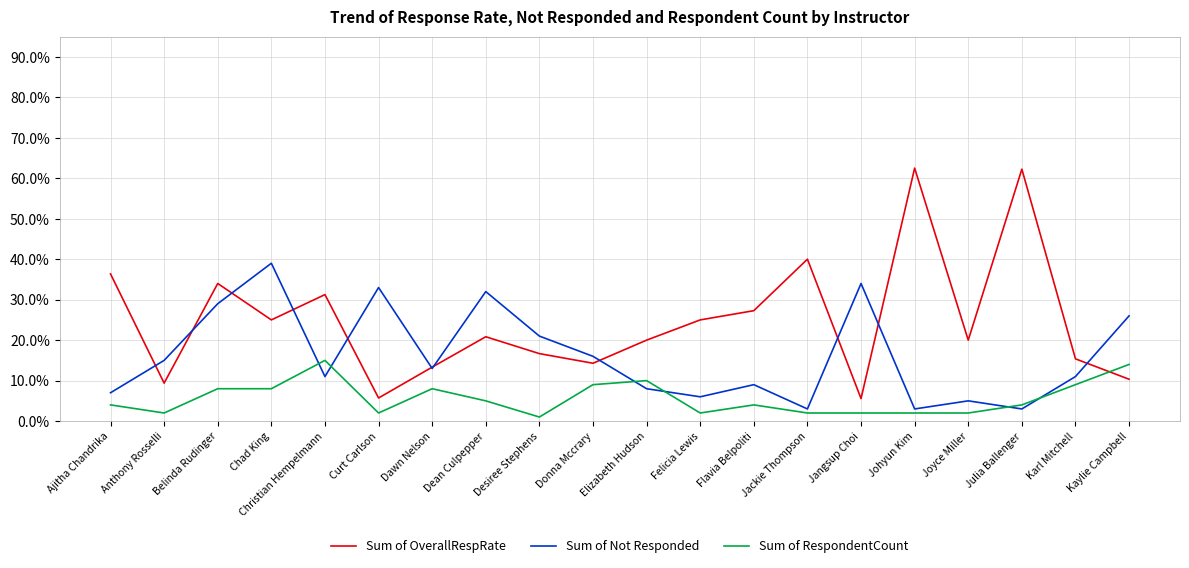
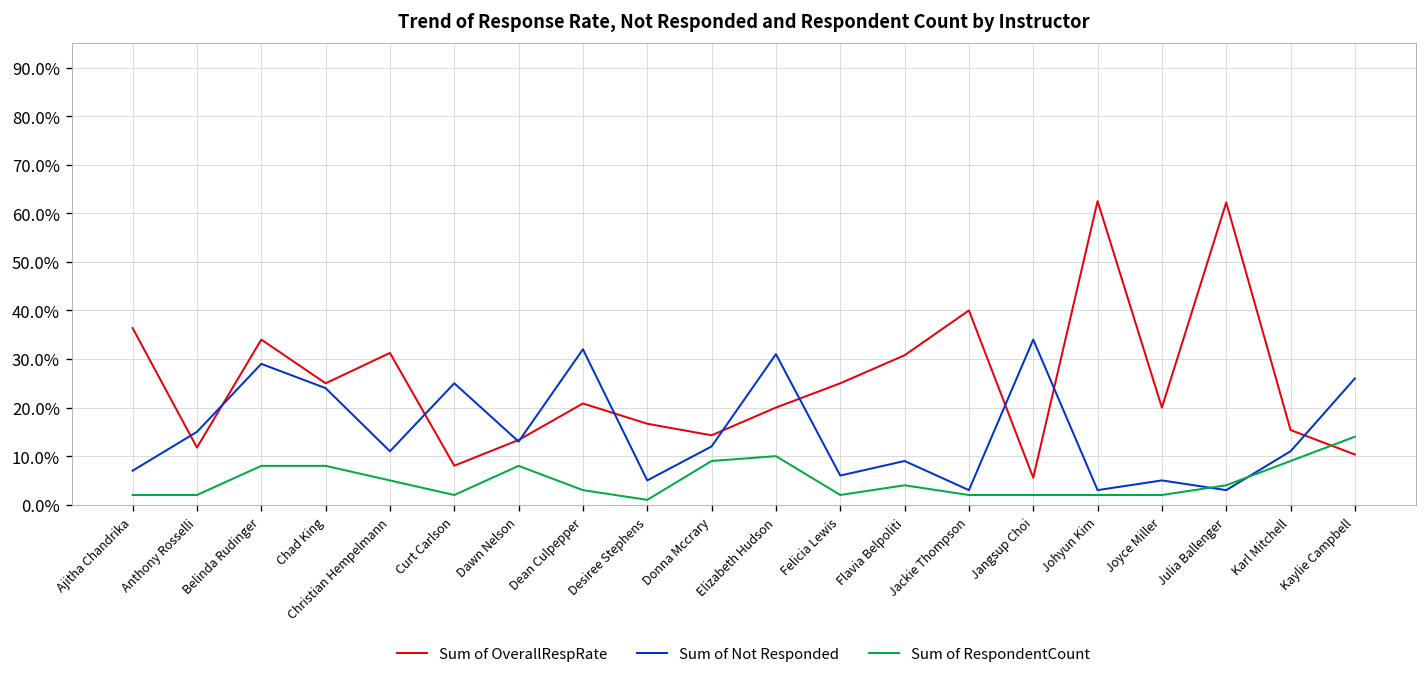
Sum of RespondentCount, Ajitha Chandrika: 4% -> 2%
Sum of OverallRespRate, Anthony Rosselli: 9% -> 12%
Sum of Not Responded, Chad King: 39% -> 24%
Sum of RespondentCount, Christian Hempelmann: 15% -> 5%
Sum of OverallRespRate, Curt Carlson: 6% -> 8%
Sum of Not Responded, Curt Carlson: 33% -> 25%
Sum of RespondentCount, Dean Culpepper: 5% -> 3%
Sum of Not Responded, Desiree Stephens: 21% -> 5%
Sum of Not Responded, Donna Mccrary: 16% -> 12%
Sum of Not Responded, Elizabeth Hudson: 8% -> 31%
Sum of OverallRespRate, Flavia Belpoliti: 27% -> 31%
